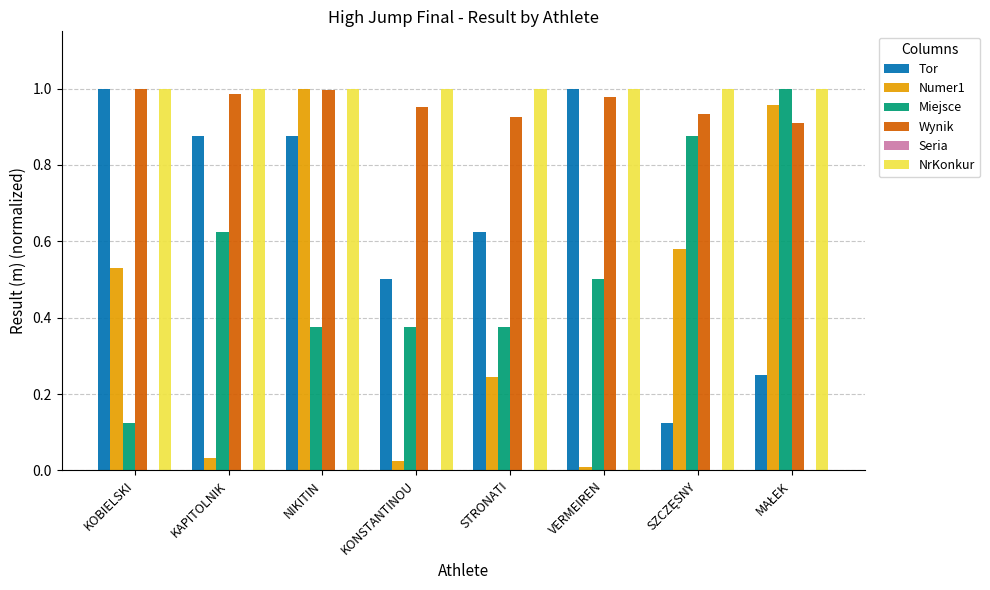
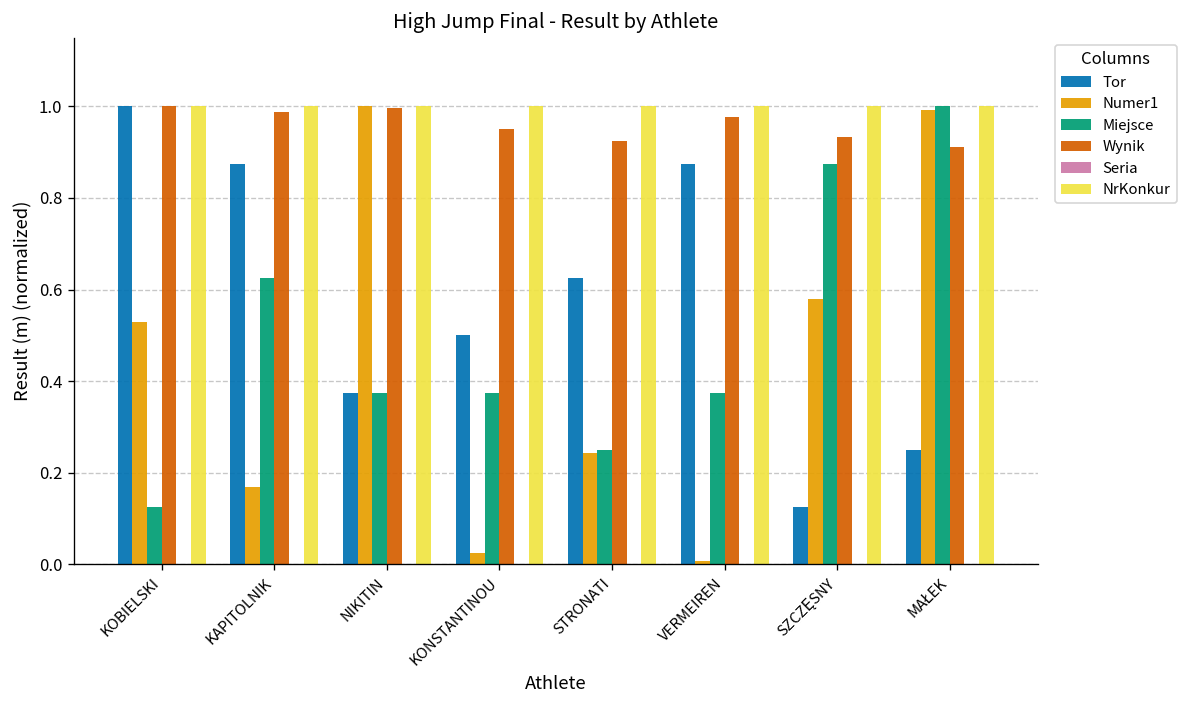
Numer1, KAPITOLNIK: 0.03 -> 0.17
Tor, NIKITIN: 0.88 -> 0.38
Miejsce, STRONATI: 0.38 -> 0.25
Tor, VERMEIREN: 1.00 -> 0.88
Miejsce, VERMEIREN: 0.50 -> 0.38
Numer1, MAŁEK: 0.96 -> 0.99
